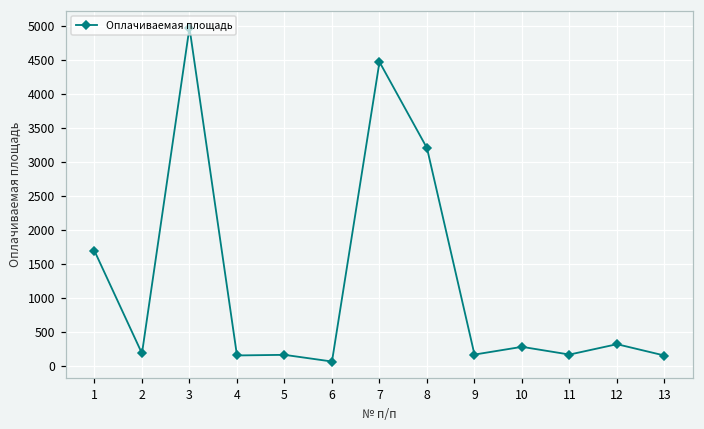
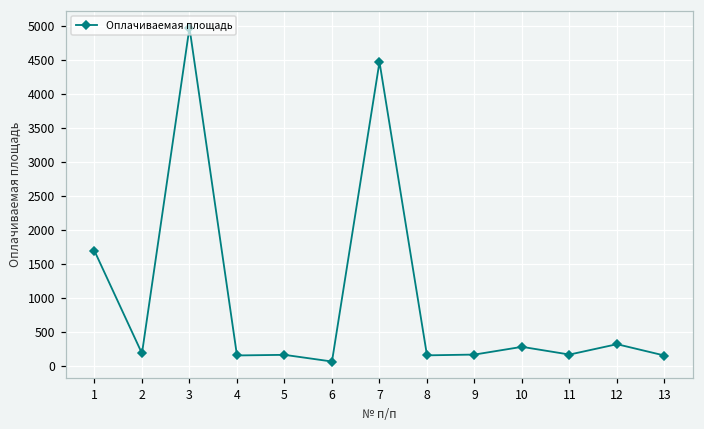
8: 3200 -> 200
